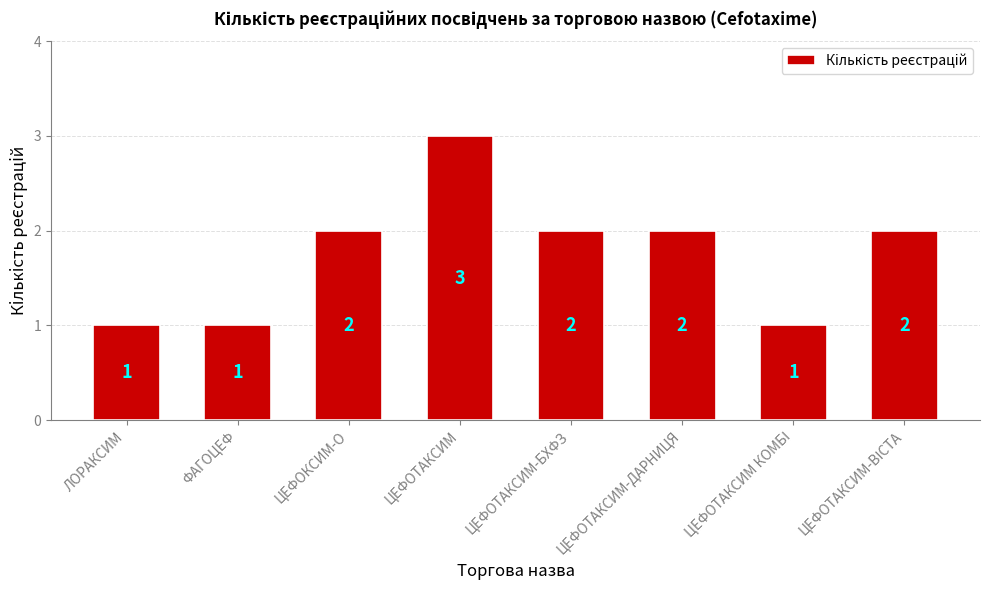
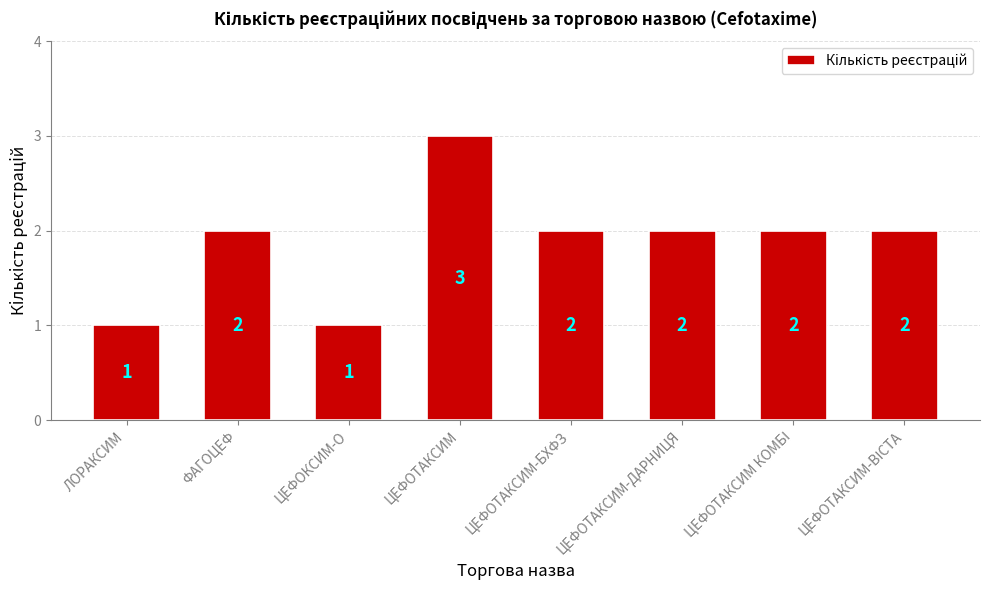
ФАГОЦЕФ: 1 -> 2
ЦЕФОКСИМ-О: 2 -> 1
ЦЕФОТАКСИМ КОМБІ: 1 -> 2
